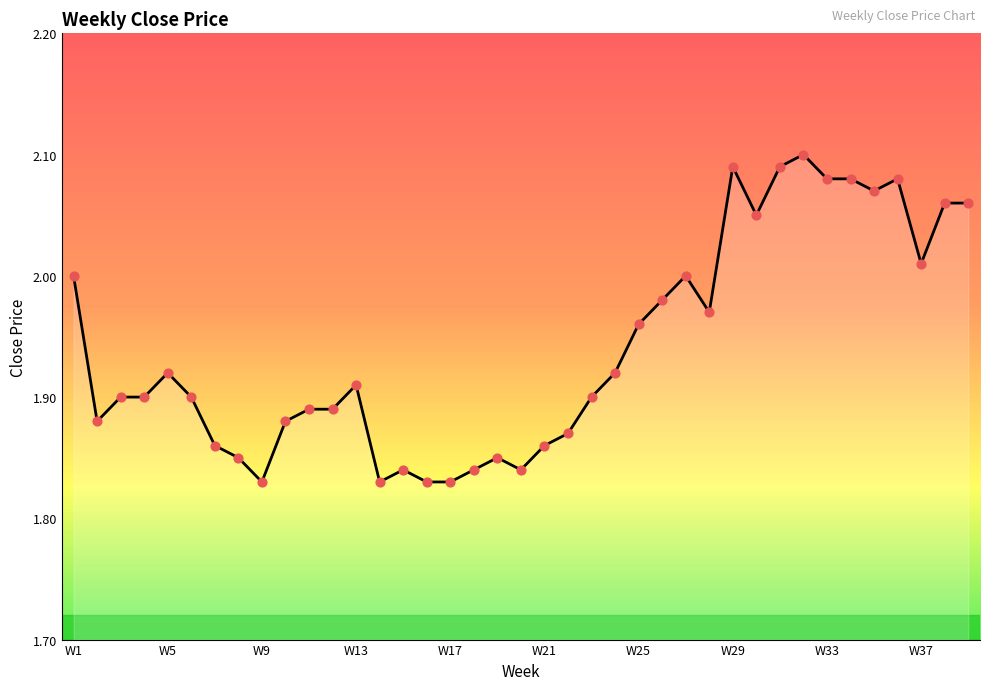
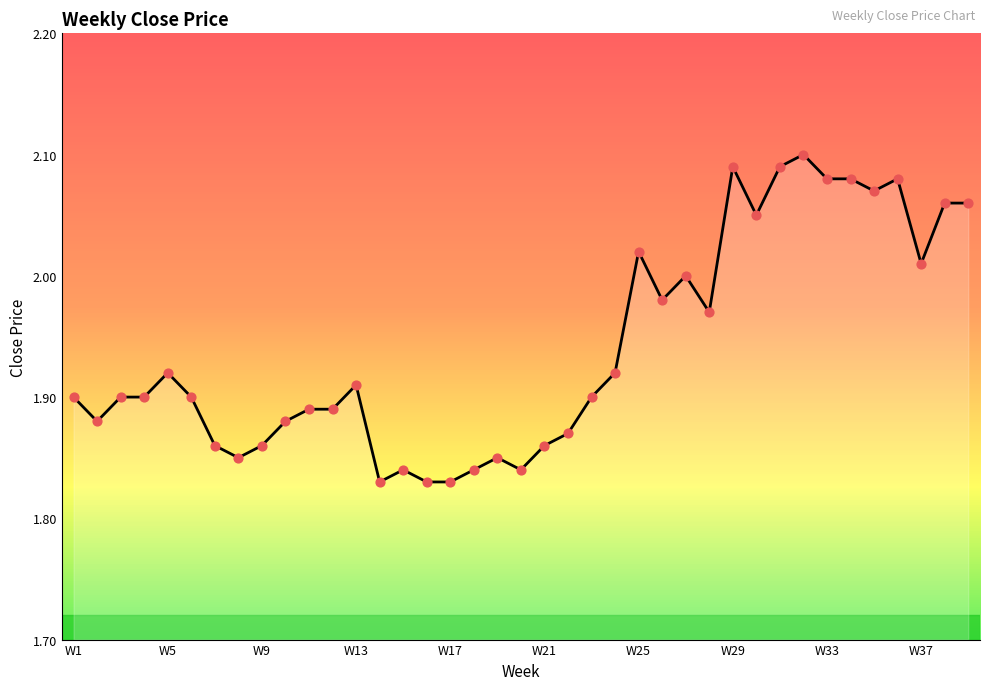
W1: 2.0 -> 1.9
W9: 1.83 -> 1.86
W25: 1.96 -> 2.02
